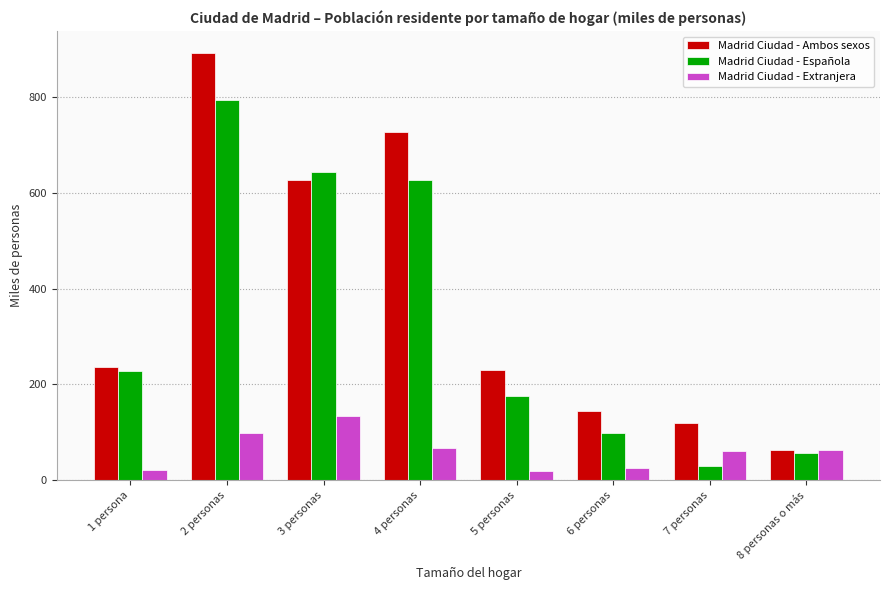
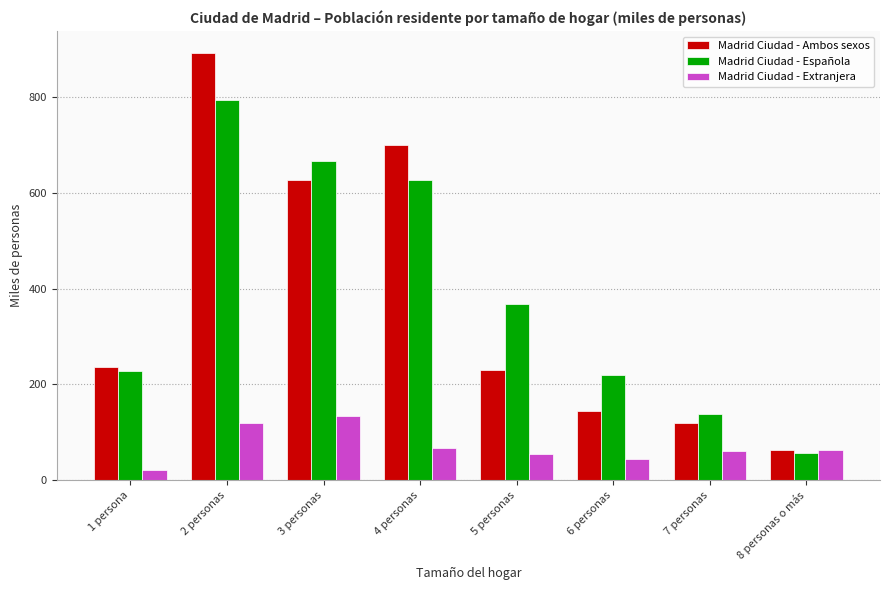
Madrid Ciudad - Extranjera, 2 personas: 100 -> 120
Madrid Ciudad - Española, 3 personas: 640 -> 670
Madrid Ciudad - Ambos sexos, 4 personas: 730 -> 700
Madrid Ciudad - Española, 5 personas: 180 -> 370
Madrid Ciudad - Extranjera, 5 personas: 20 -> 50
Madrid Ciudad - Española, 6 personas: 100 -> 220
Madrid Ciudad - Extranjera, 6 personas: 20 -> 50
Madrid Ciudad - Española, 7 personas: 30 -> 140
